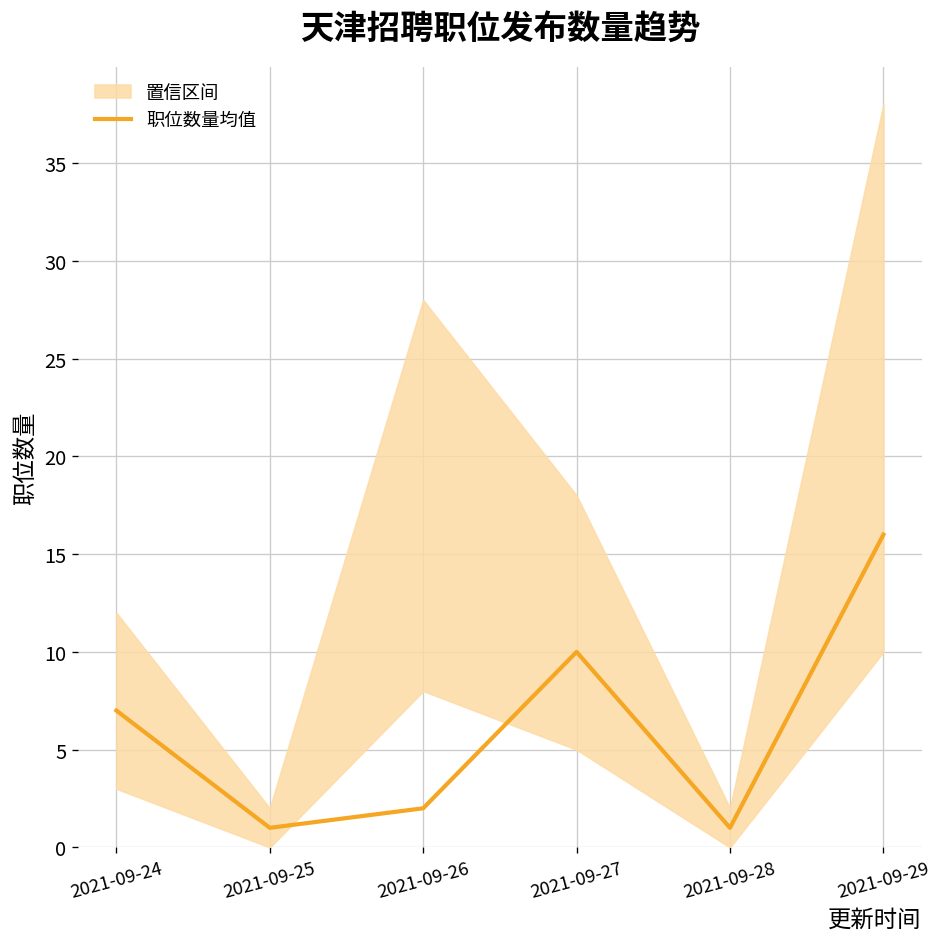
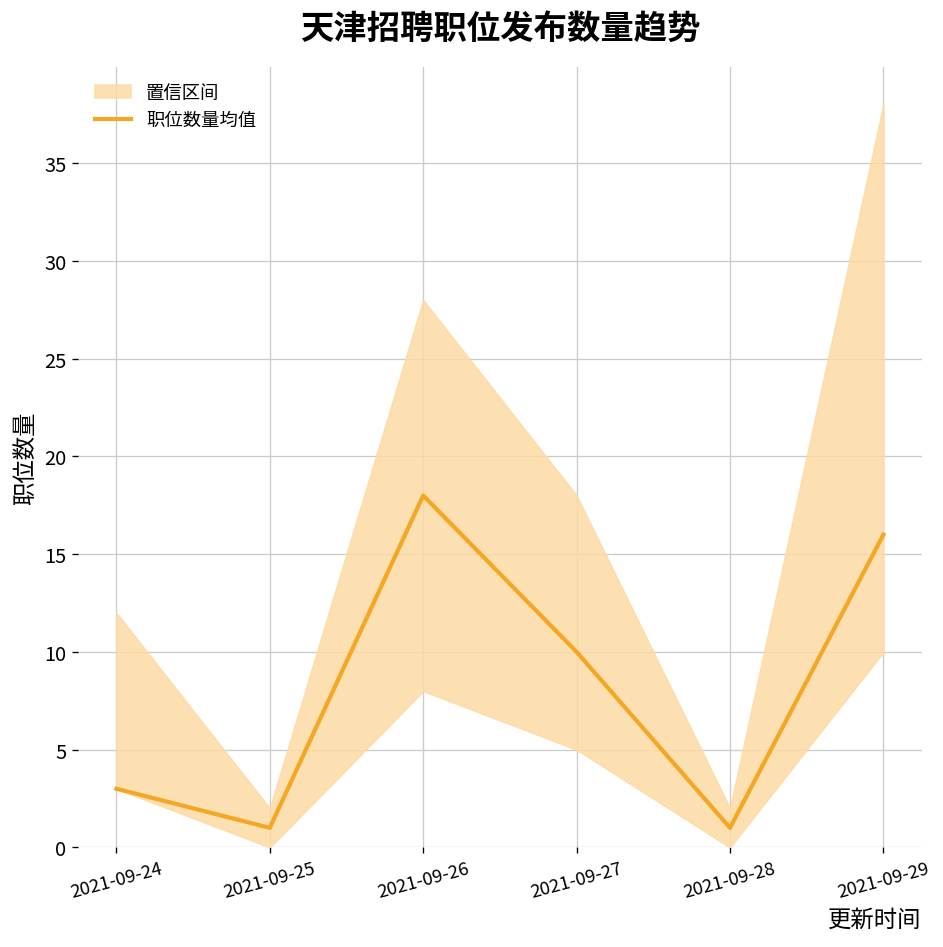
职位数量均值, 2021-09-24: 7 -> 3
职位数量均值, 2021-09-26: 2 -> 18
